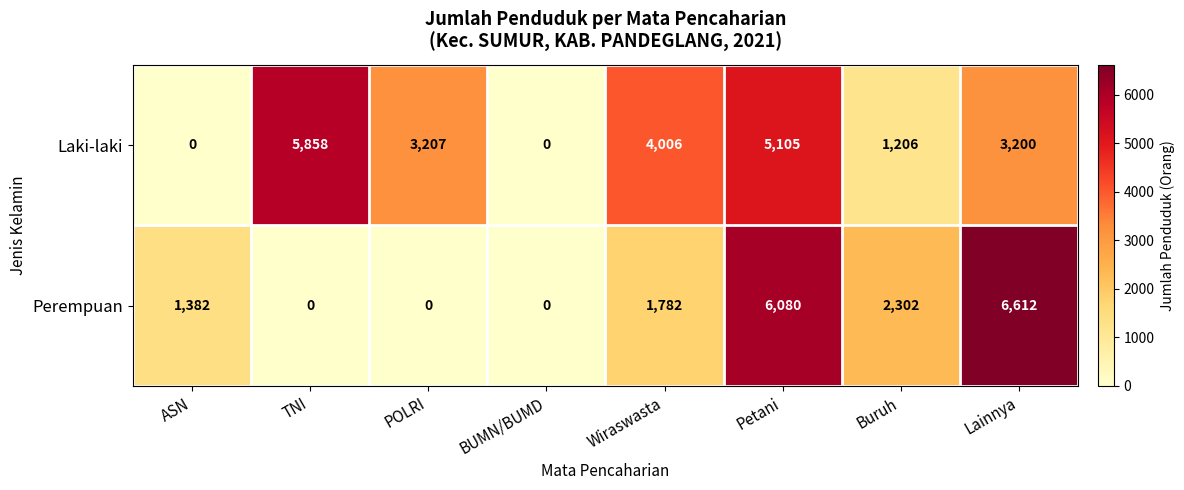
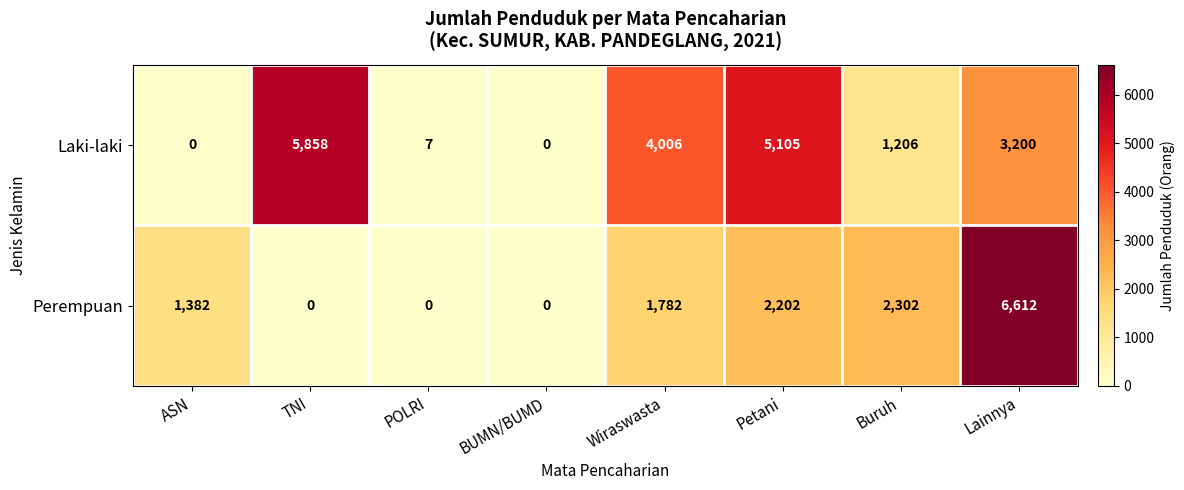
Laki-laki, POLRI: 3,207 -> 7
Perempuan, Petani: 6,080 -> 2,202
